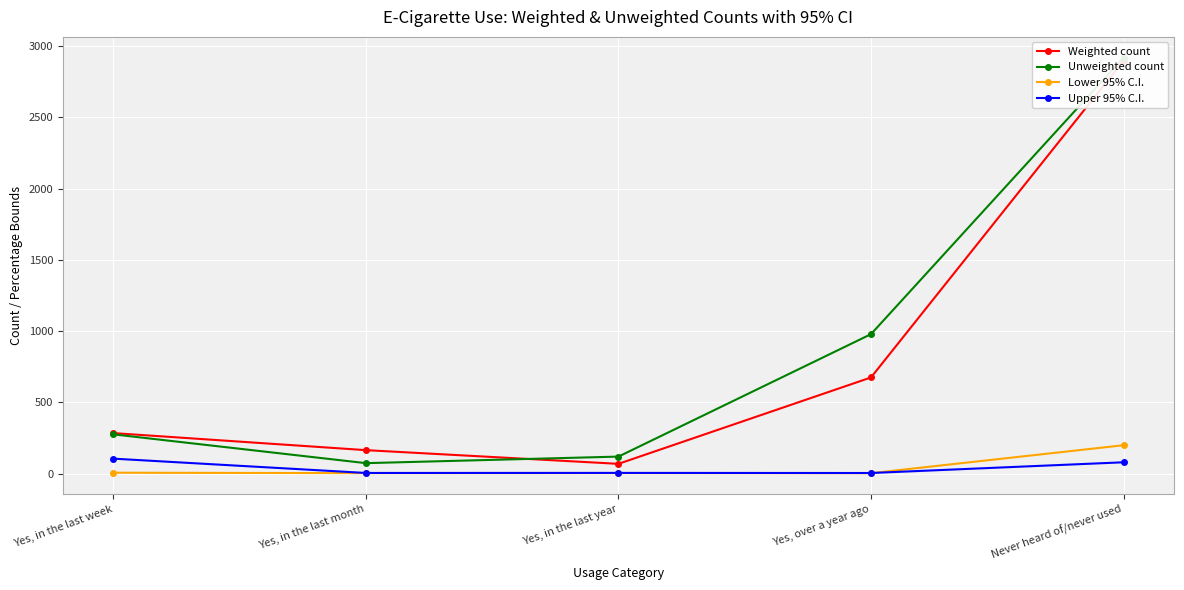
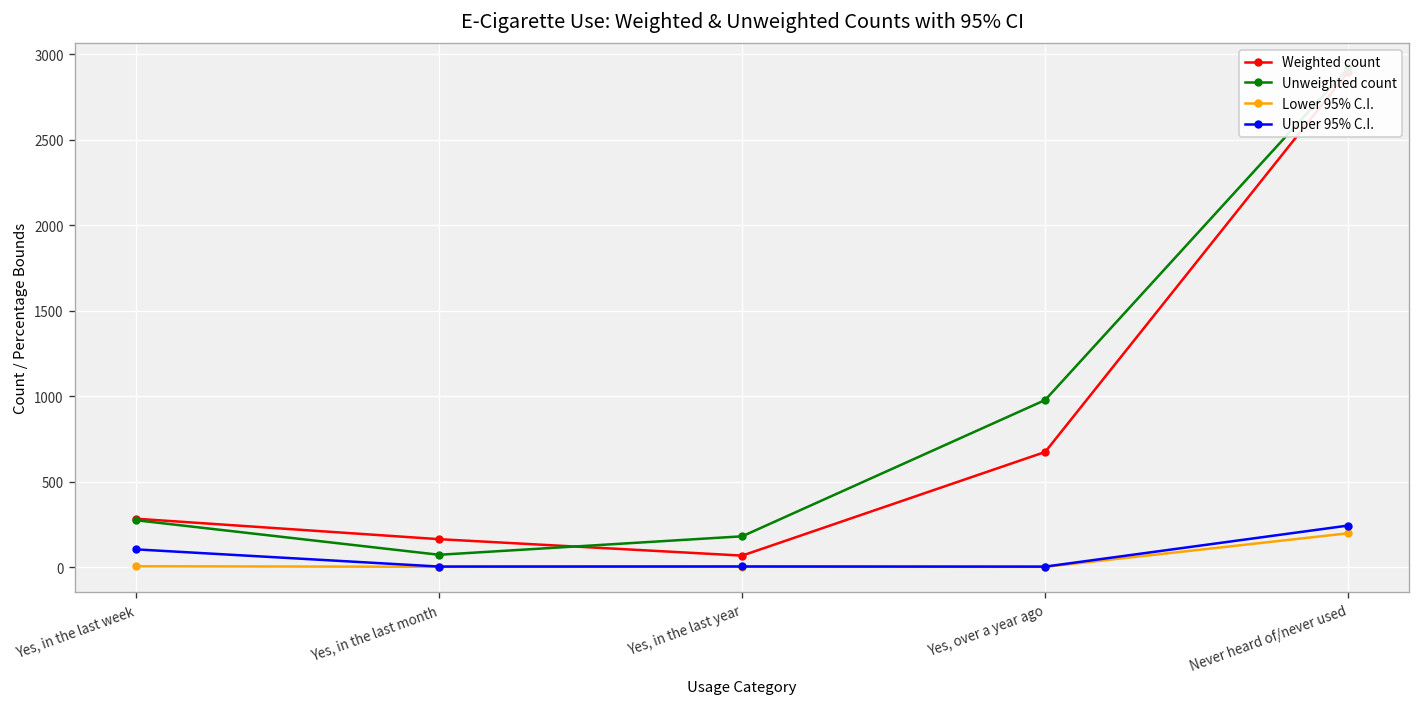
Unweighted count, Yes, in the last year: 120 -> 180
Upper 95% C.I., Never heard of/never used: 80 -> 240
